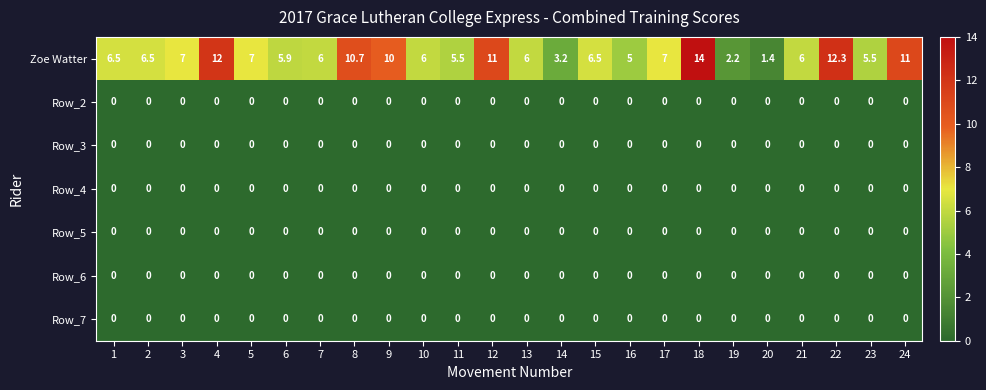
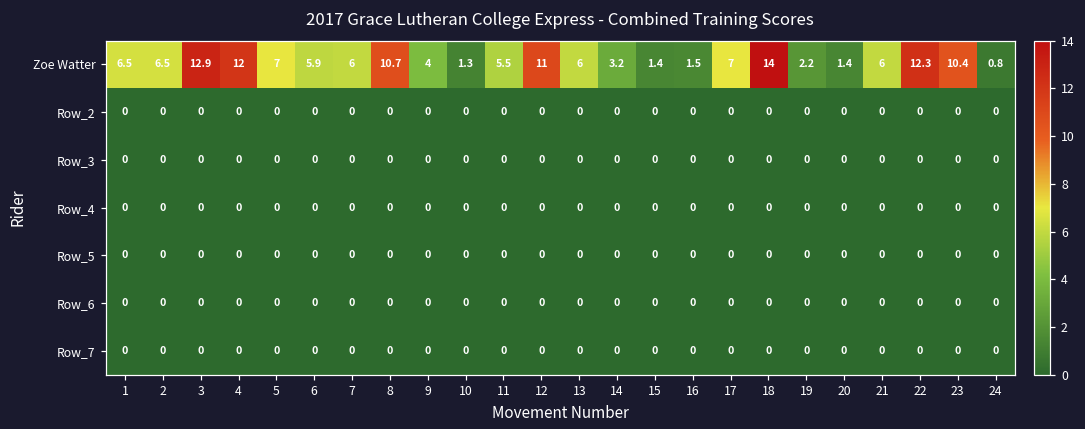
Zoe Watter, 3: 7 -> 12.9
Zoe Watter, 9: 10 -> 4
Zoe Watter, 10: 6 -> 1.3
Zoe Watter, 15: 6.5 -> 1.4
Zoe Watter, 16: 5 -> 1.5
Zoe Watter, 23: 5.5 -> 10.4
Zoe Watter, 24: 11 -> 0.8
